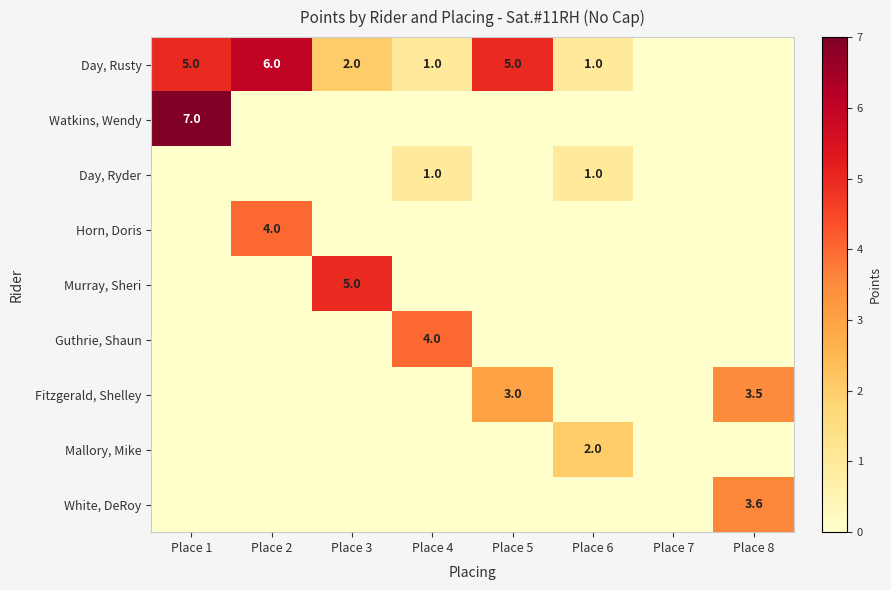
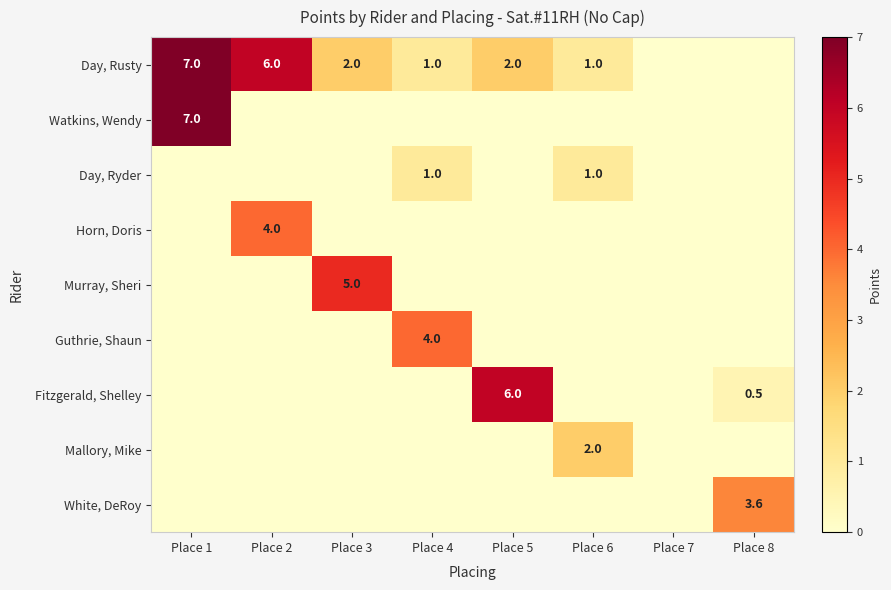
Day, Rusty, Place 1: 5.0 -> 7.0
Day, Rusty, Place 5: 5.0 -> 2.0
Fitzgerald, Shelley, Place 5: 3.0 -> 6.0
Fitzgerald, Shelley, Place 8: 3.5 -> 0.5
